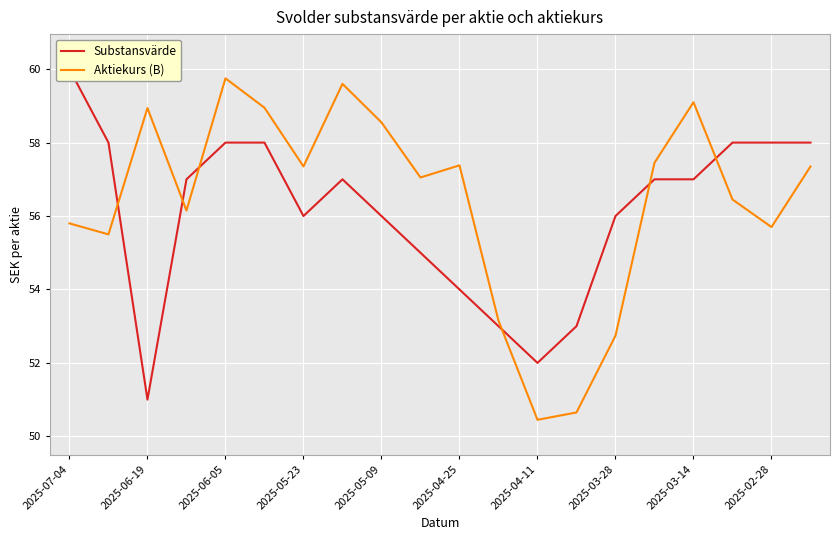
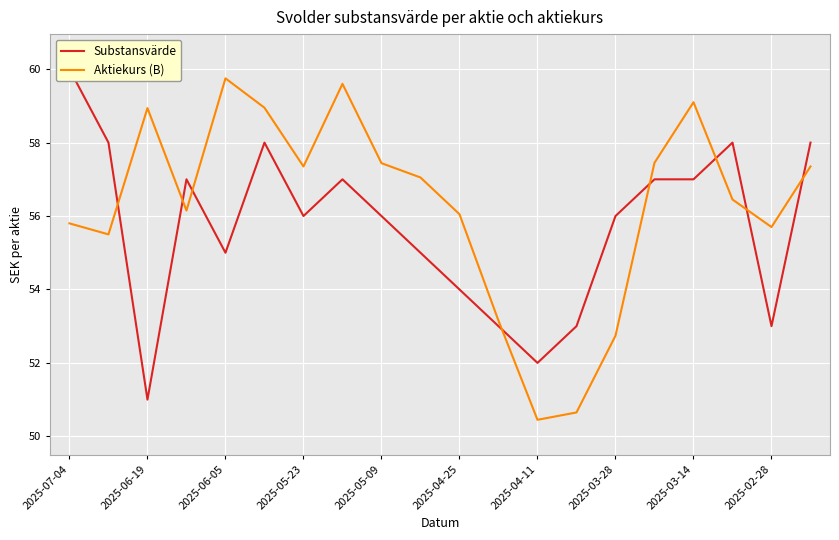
Substansvärde, 2025-06-05: 58 -> 55
Aktiekurs (B), 2025-05-09: 58.6 -> 57.4
Aktiekurs (B), 2025-04-25: 57.4 -> 56.1
Substansvärde, 2025-02-28: 58 -> 53
